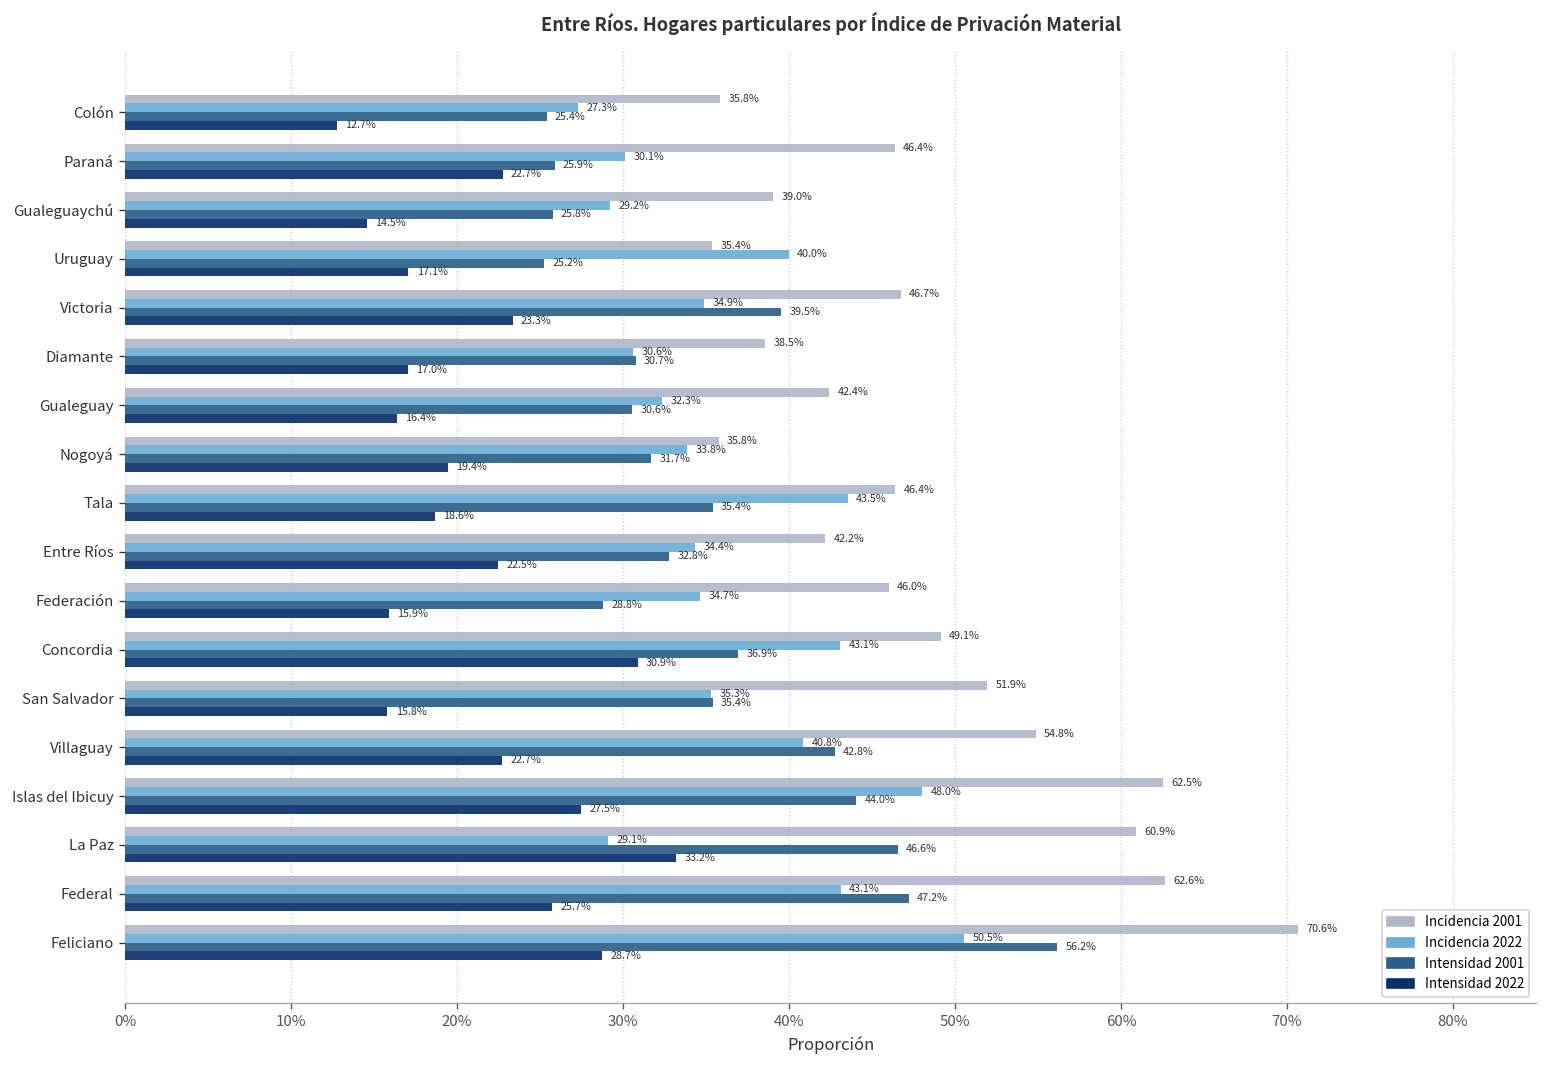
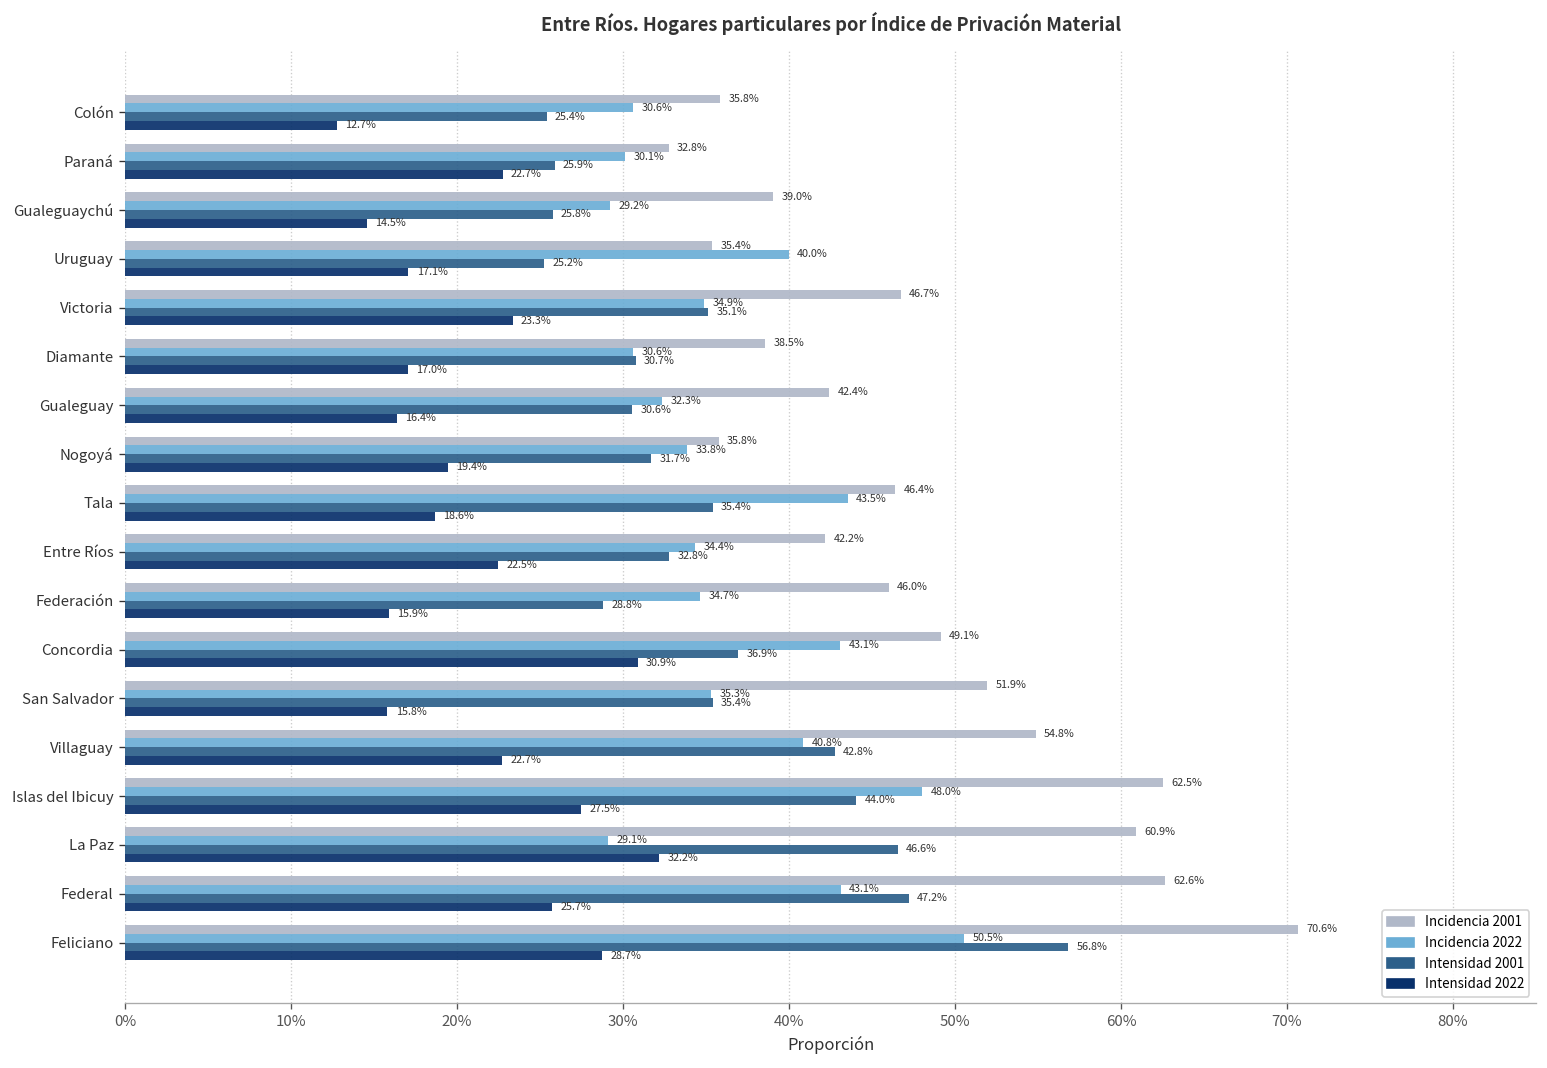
Incidencia 2022, Colón: 27.3% -> 30.6%
Incidencia 2001, Paraná: 46.4% -> 32.8%
Intensidad 2001, Victoria: 39.5% -> 35.1%
Intensidad 2022, La Paz: 33.2% -> 32.2%
Intensidad 2001, Feliciano: 56.2% -> 56.8%
